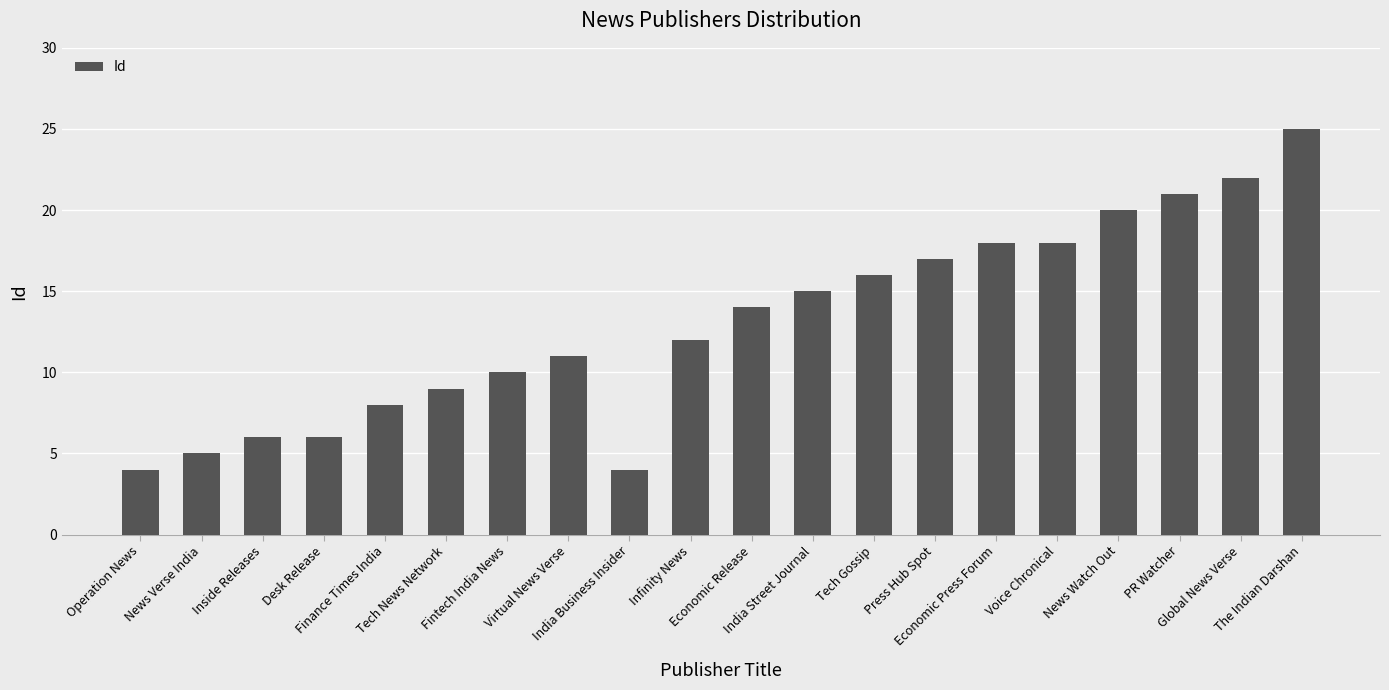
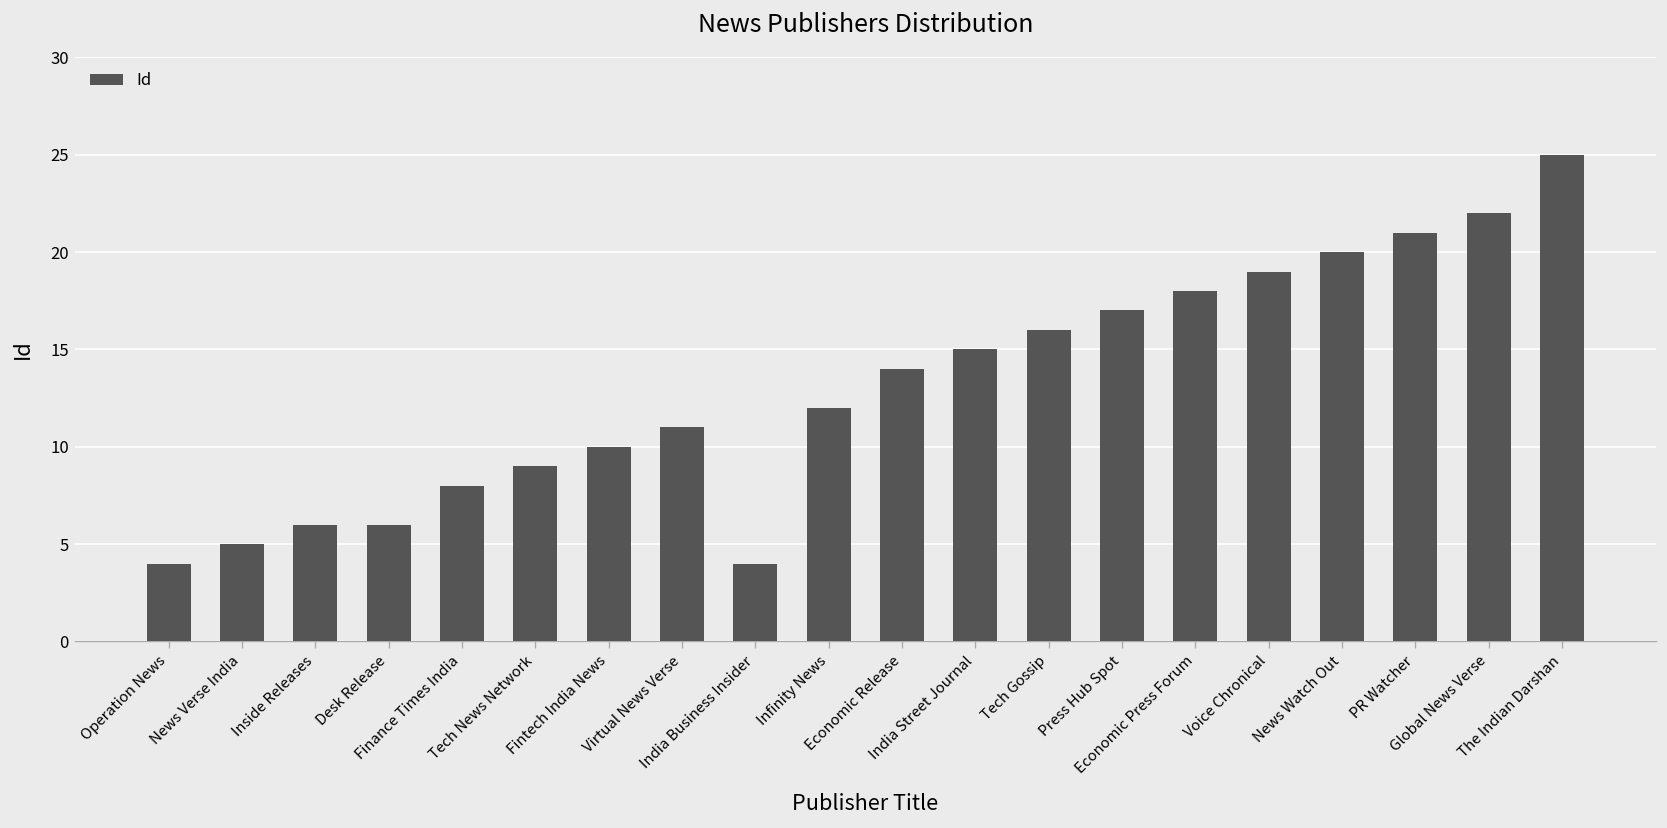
Voice Chronical: 18 -> 19
